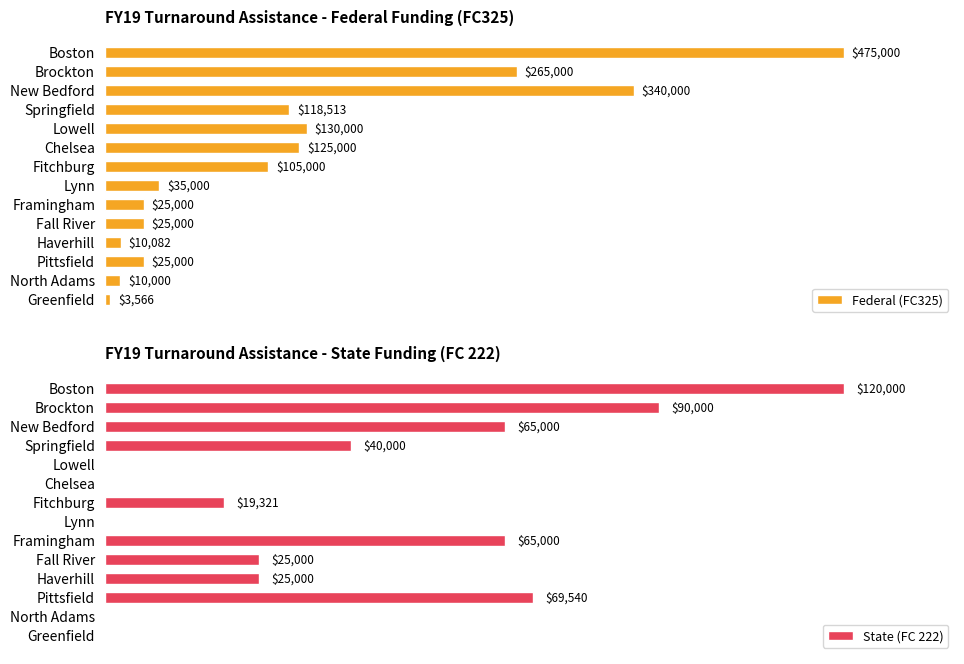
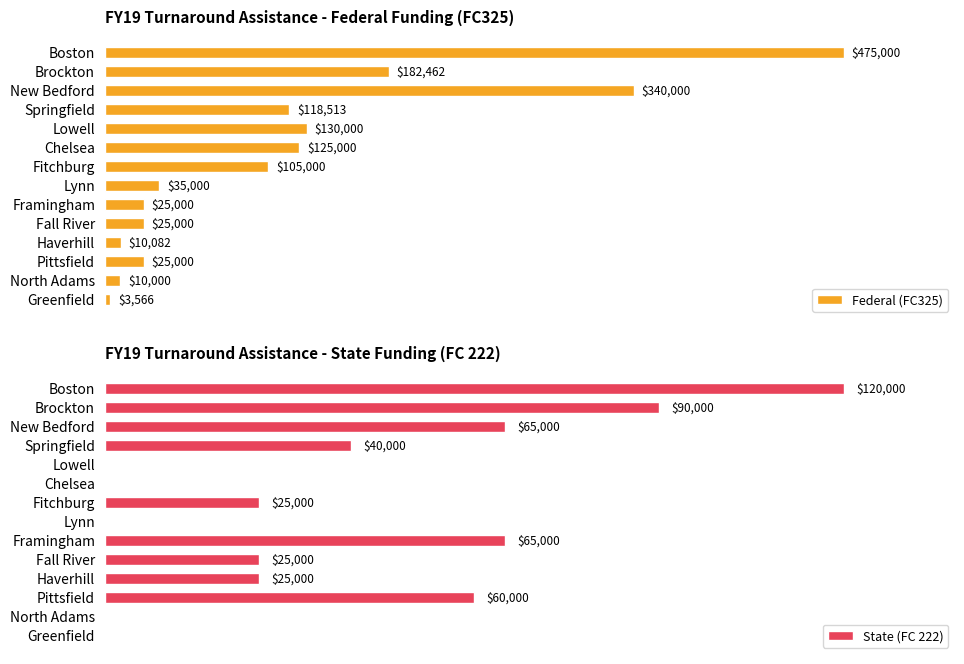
FY19 Turnaround Assistance - Federal Funding (FC325), Brockton: $265,000 -> $182,462
FY19 Turnaround Assistance - State Funding (FC 222), Fitchburg: $19,321 -> $25,000
FY19 Turnaround Assistance - State Funding (FC 222), Pittsfield: $69,540 -> $60,000
